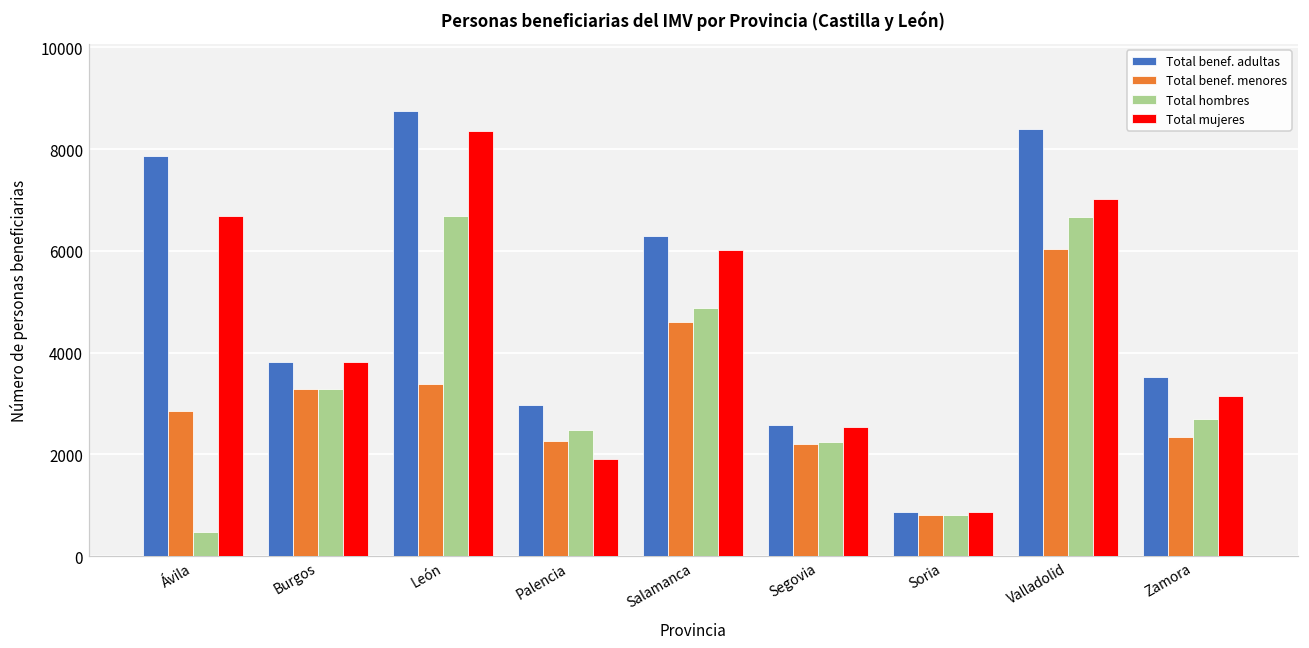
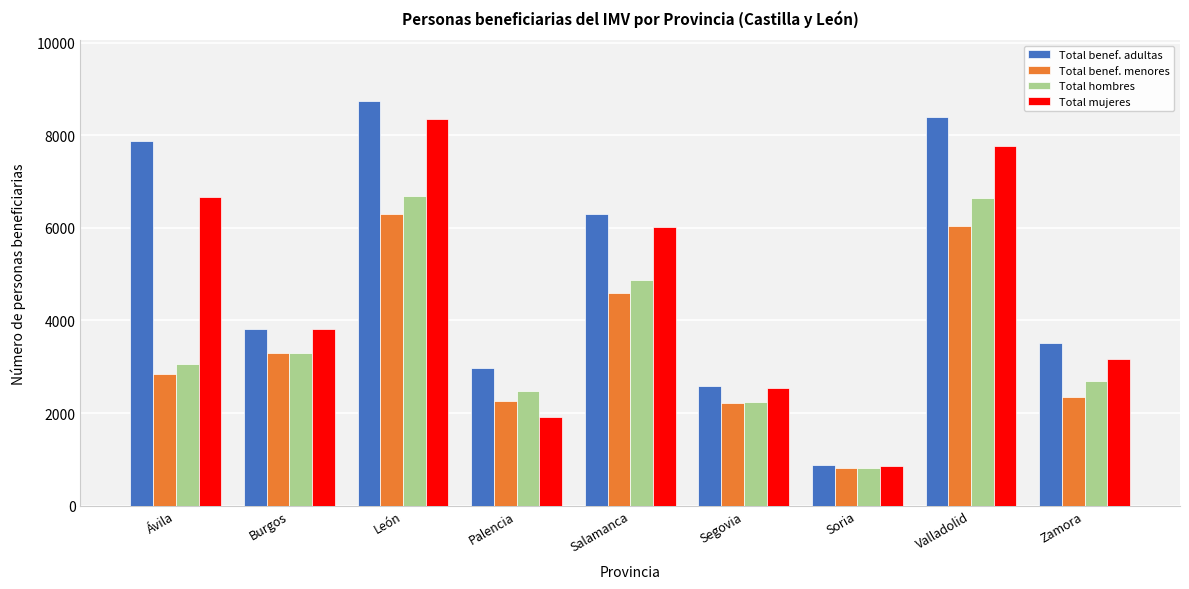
Total hombres, Ávila: 500 -> 3100
Total benef. menores, León: 3400 -> 6300
Total mujeres, Valladolid: 7000 -> 7800
